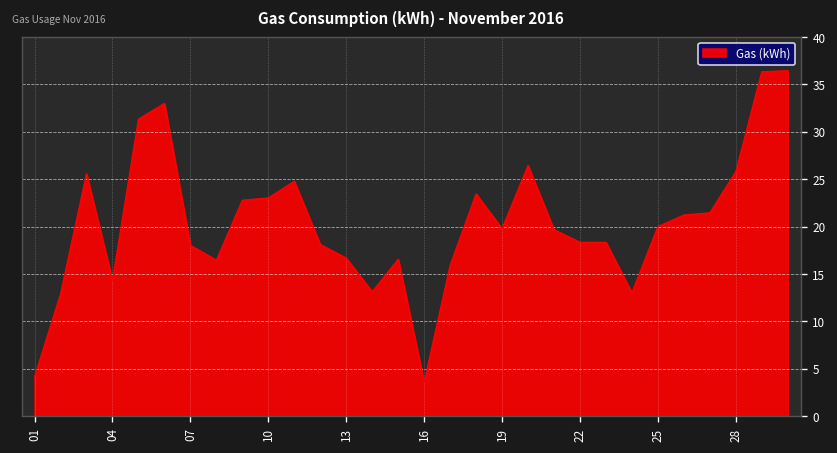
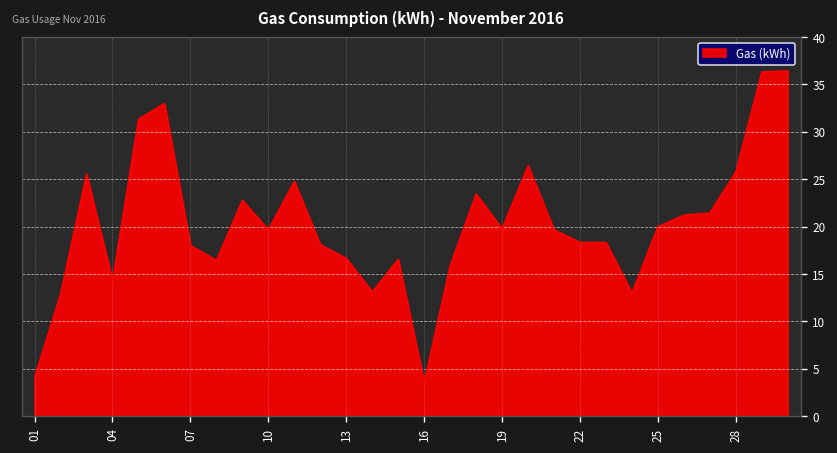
10: 23 -> 20
